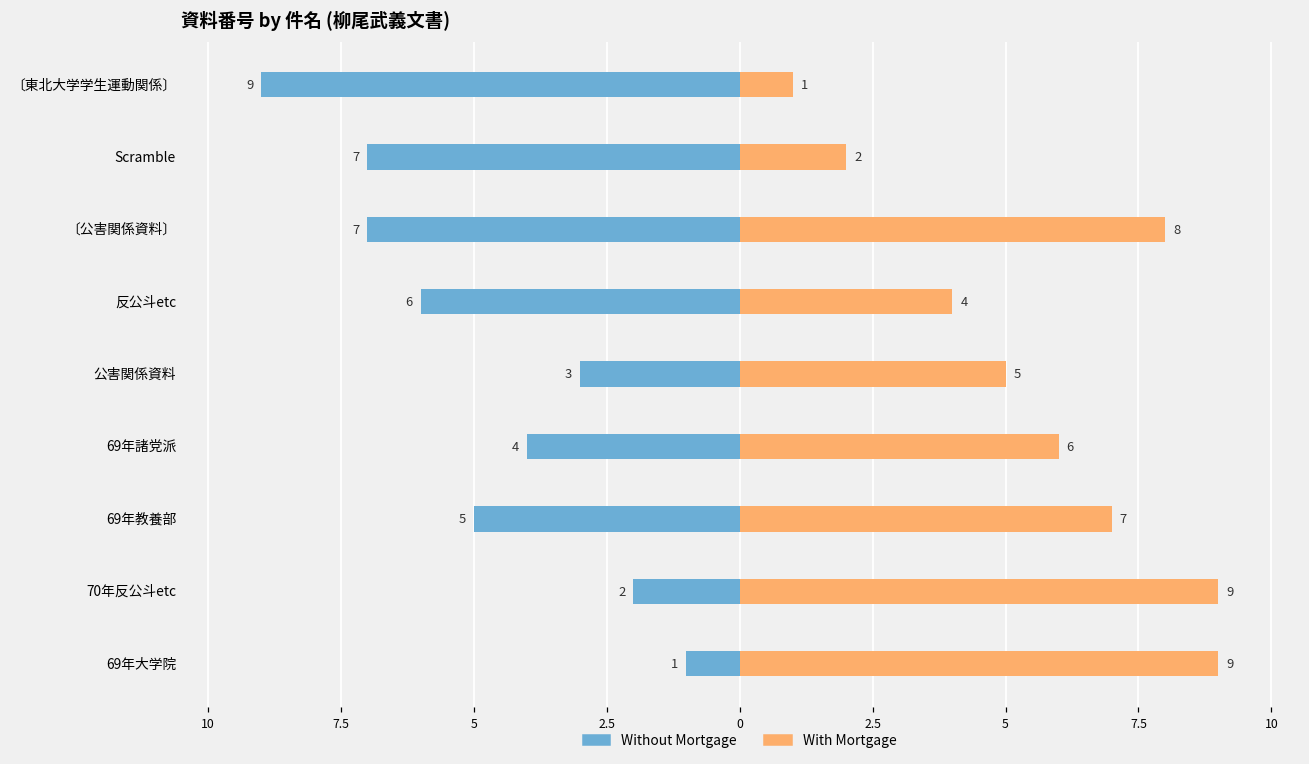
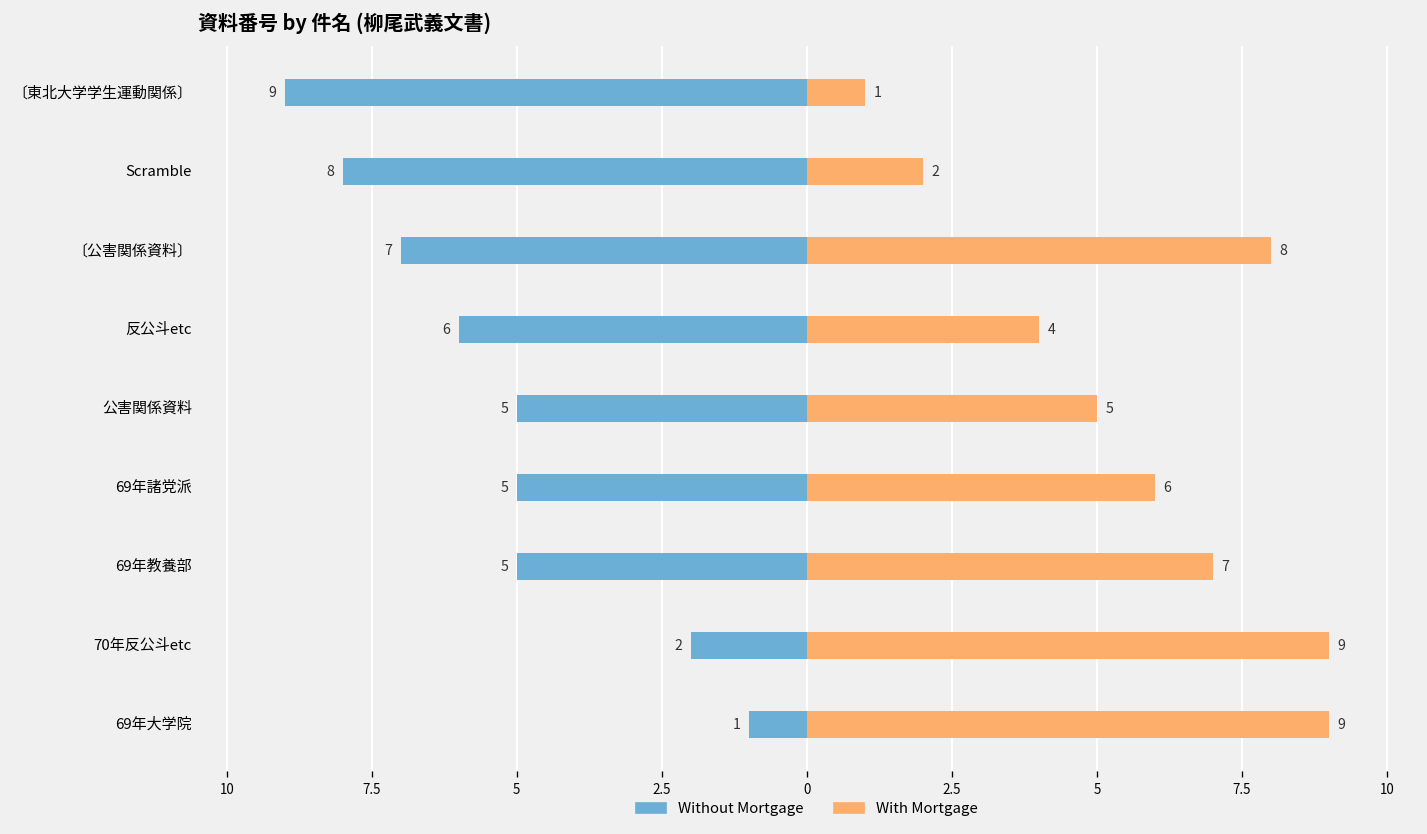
Without Mortgage, Scramble: 7 -> 8
Without Mortgage, 公害関係資料: 3 -> 5
Without Mortgage, 69年諸党派: 4 -> 5
